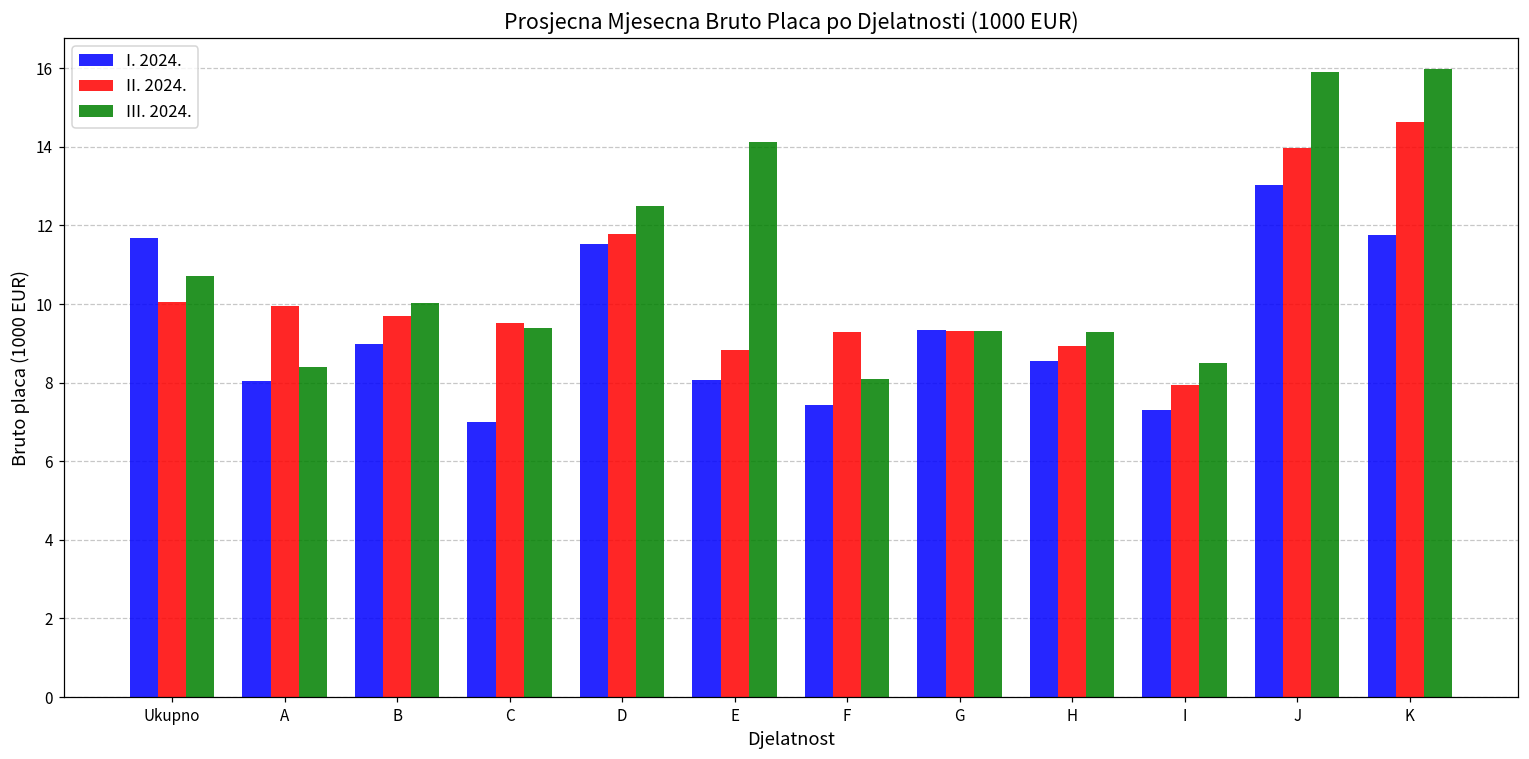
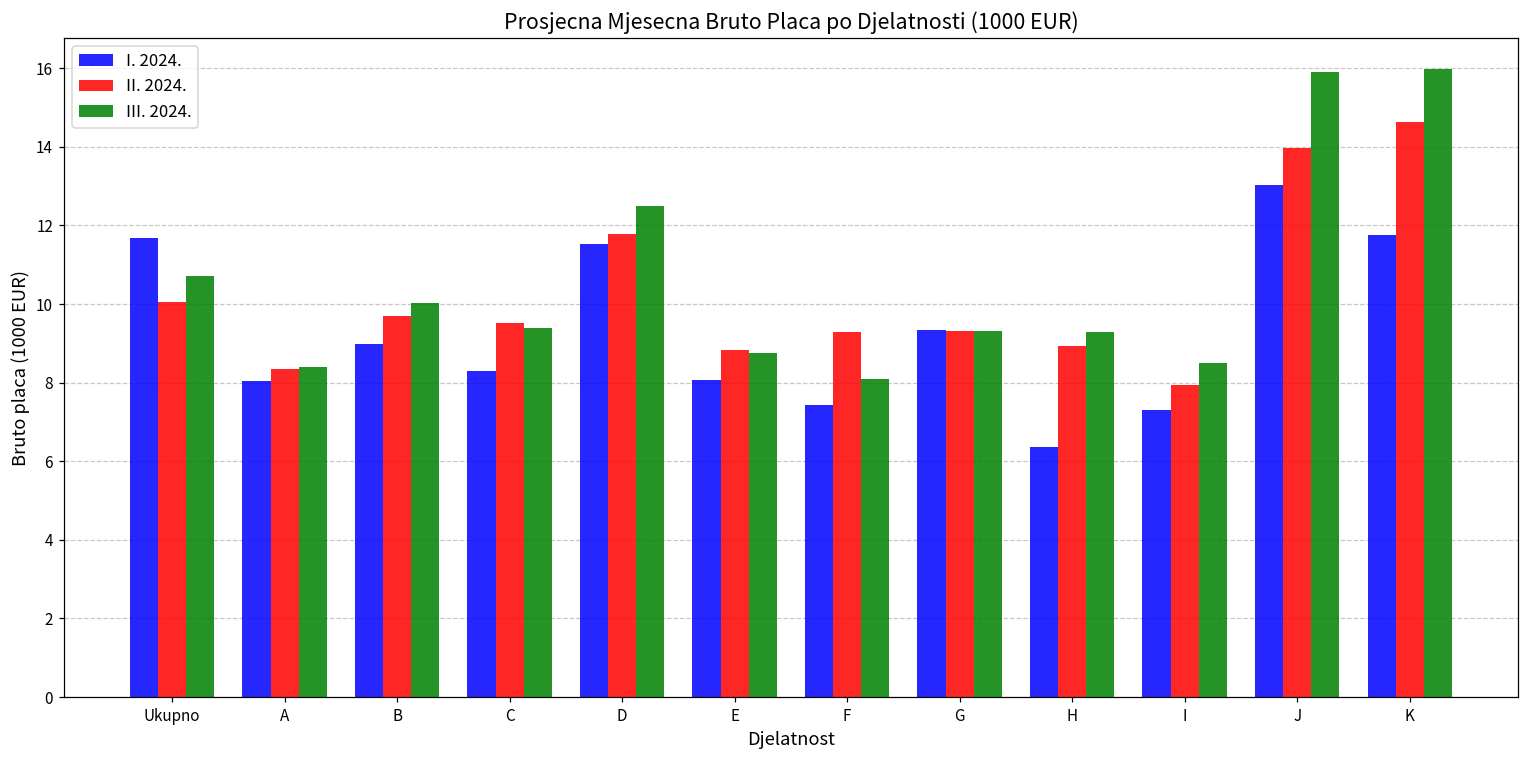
II. 2024., A: 10.0 -> 8.3
I. 2024., C: 7.0 -> 8.3
III. 2024., E: 14.1 -> 8.8
I. 2024., H: 8.6 -> 6.4
